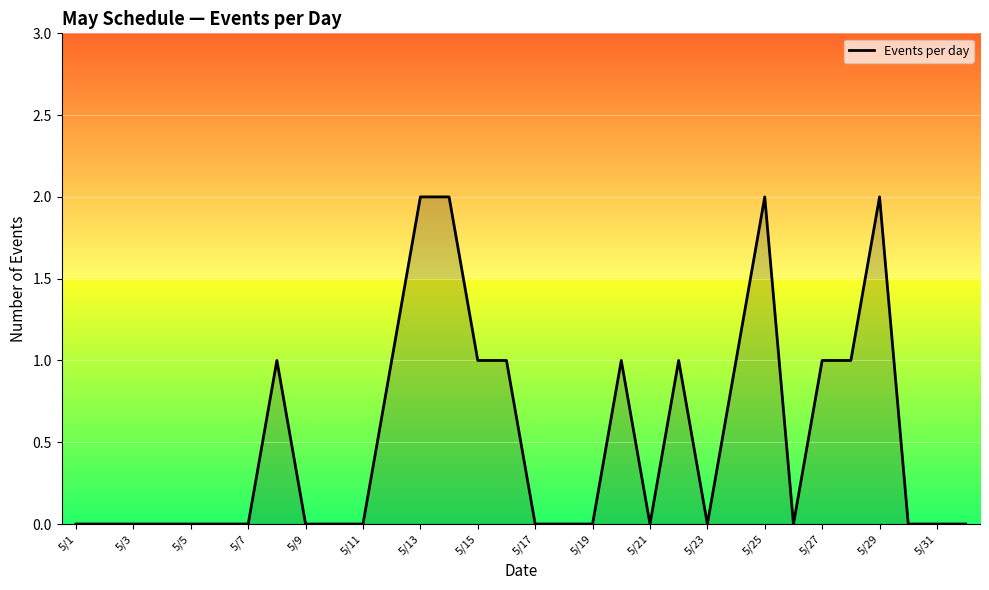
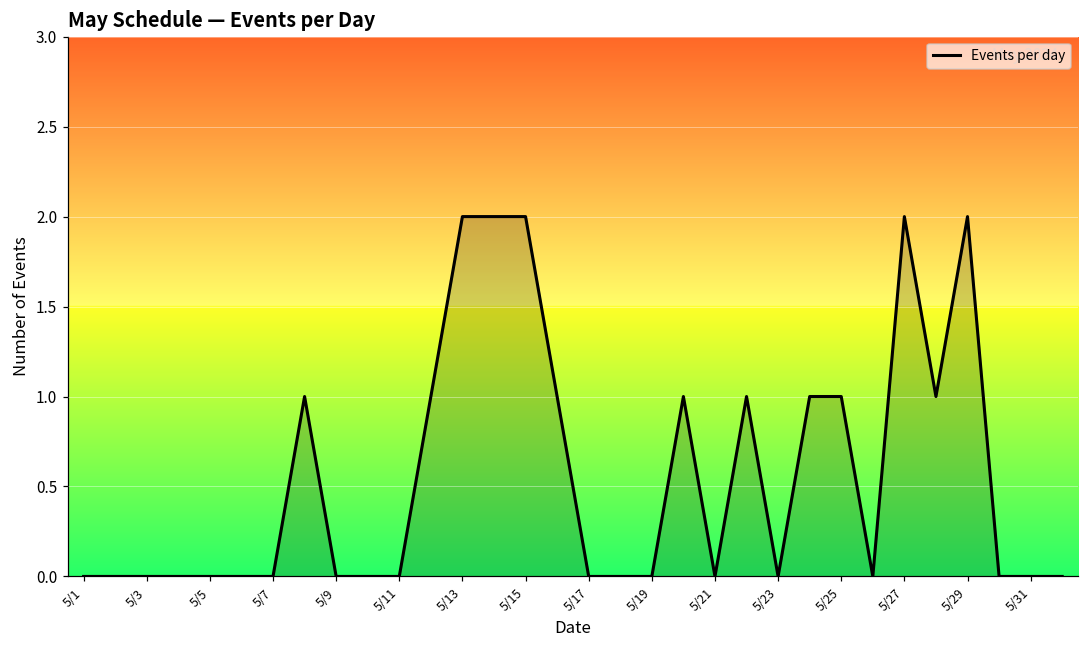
5/15: 1 -> 2
5/25: 2 -> 1
5/27: 1 -> 2
